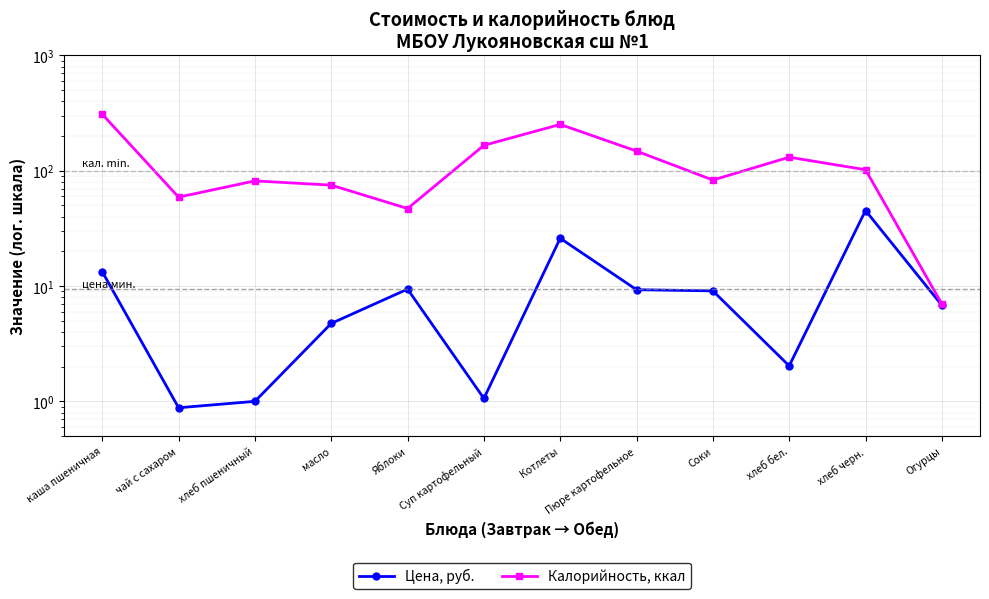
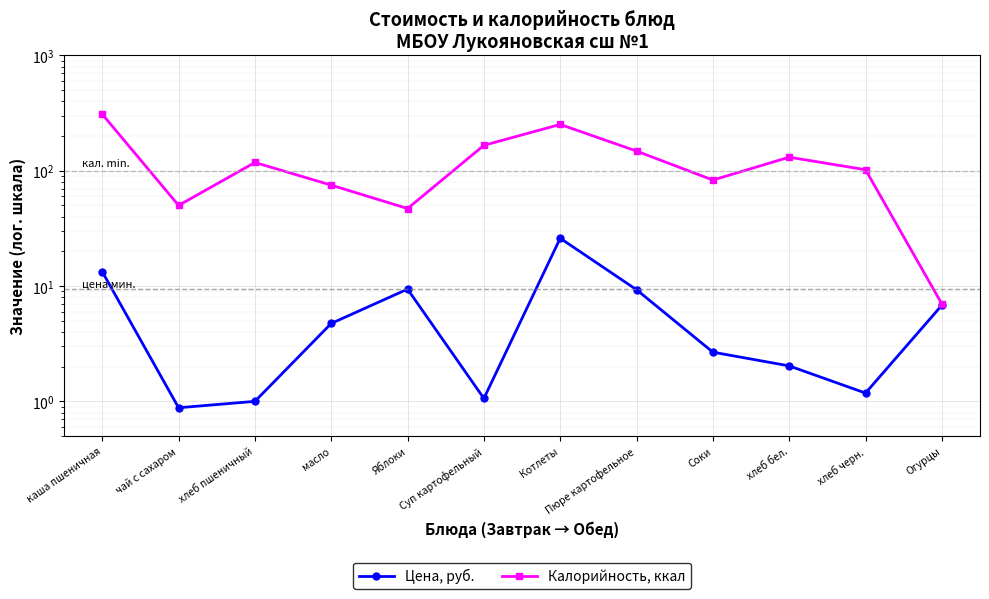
Калорийность, ккал, чай с сахаром: 60 -> 50
Калорийность, ккал, хлеб пшеничный: 80 -> 120
Цена, руб., Соки: 9 -> 2.7
Цена, руб., хлеб черн.: 45 -> 1.2
